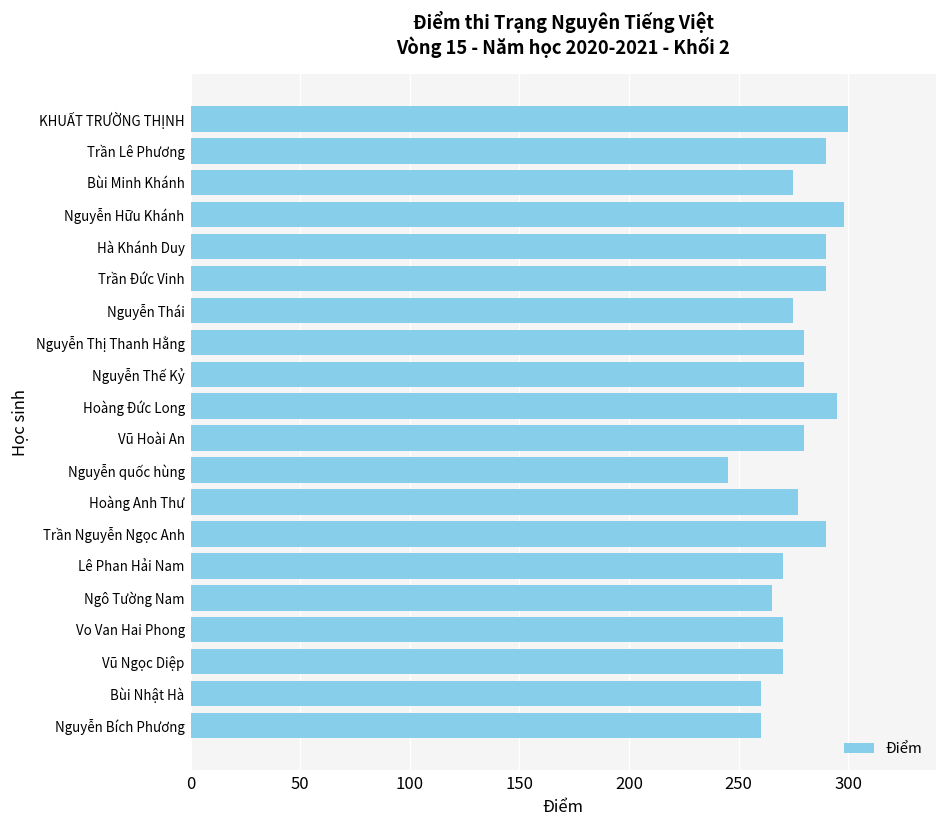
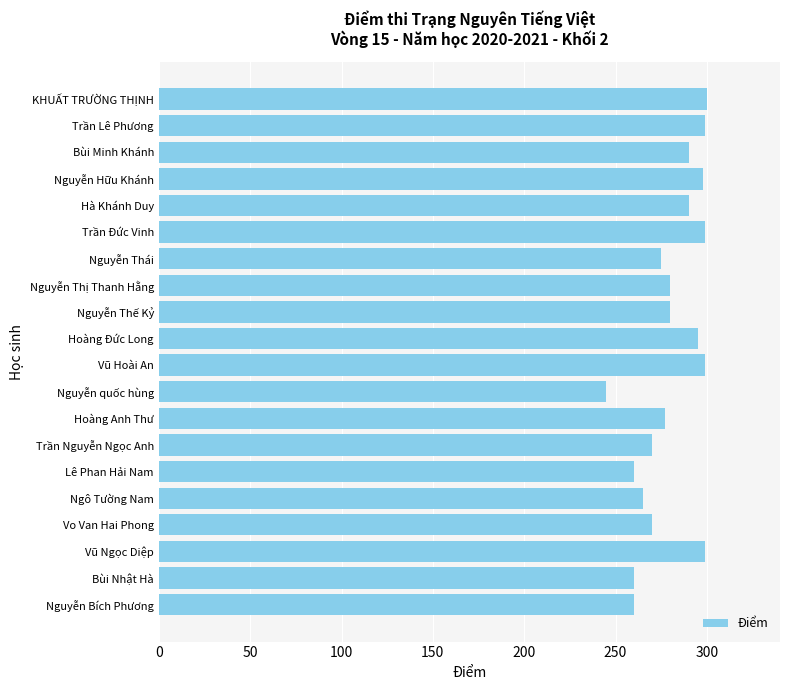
Trần Lê Phương: 290 -> 299
Bùi Minh Khánh: 275 -> 290
Trần Đức Vinh: 290 -> 299
Vũ Hoài An: 280 -> 299
Trần Nguyễn Ngọc Anh: 290 -> 270
Lê Phan Hải Nam: 270 -> 260
Vũ Ngọc Diệp: 270 -> 299
